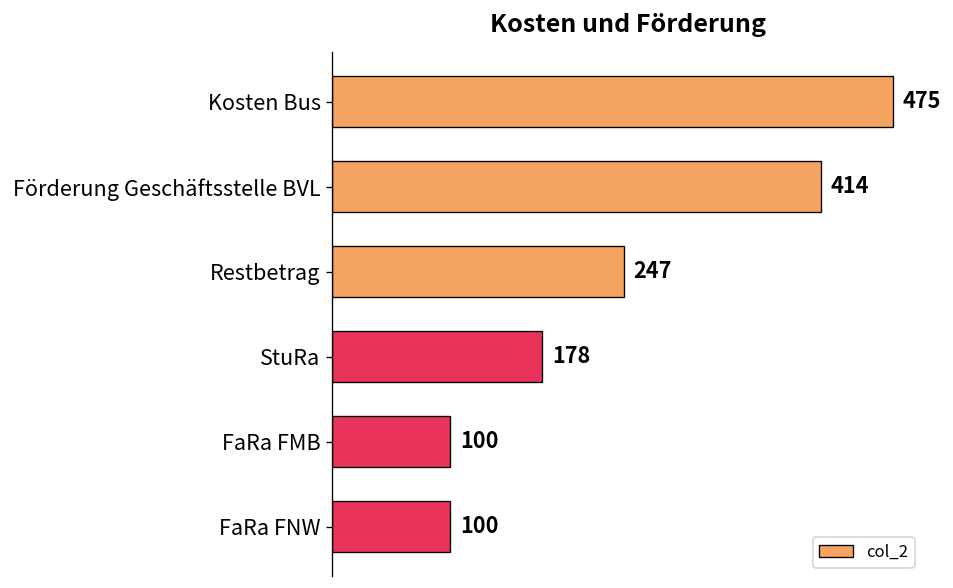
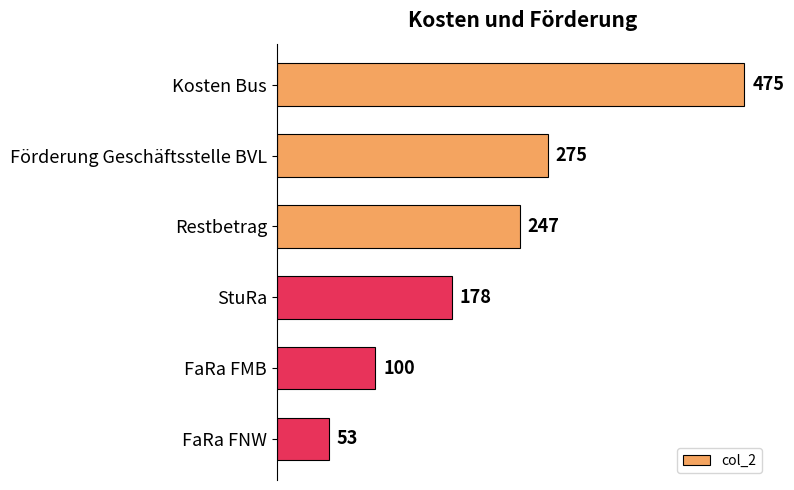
Förderung Geschäftsstelle BVL: 414 -> 275
FaRa FNW: 100 -> 53
